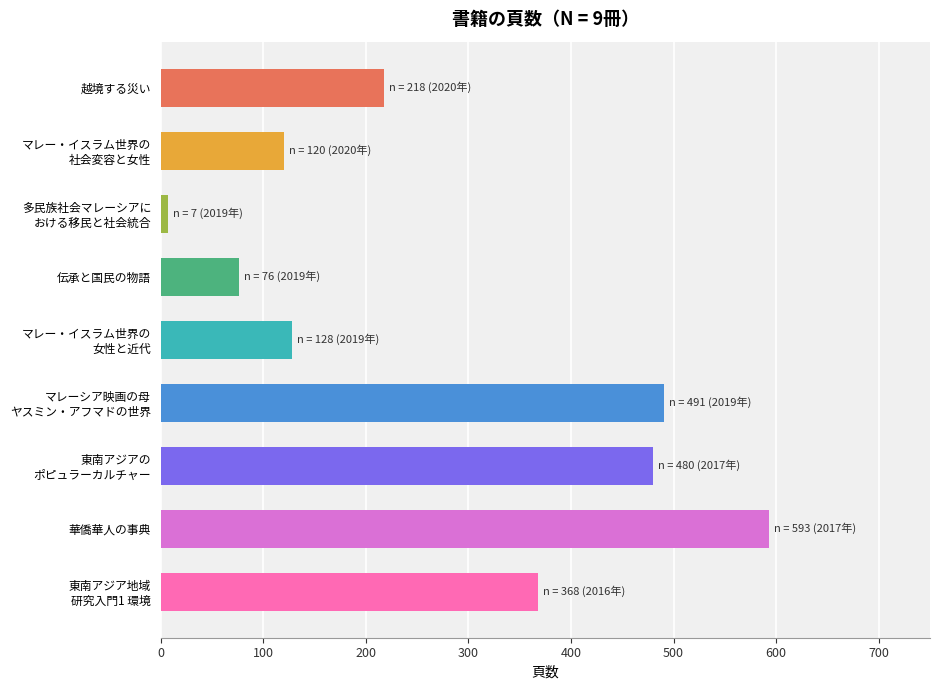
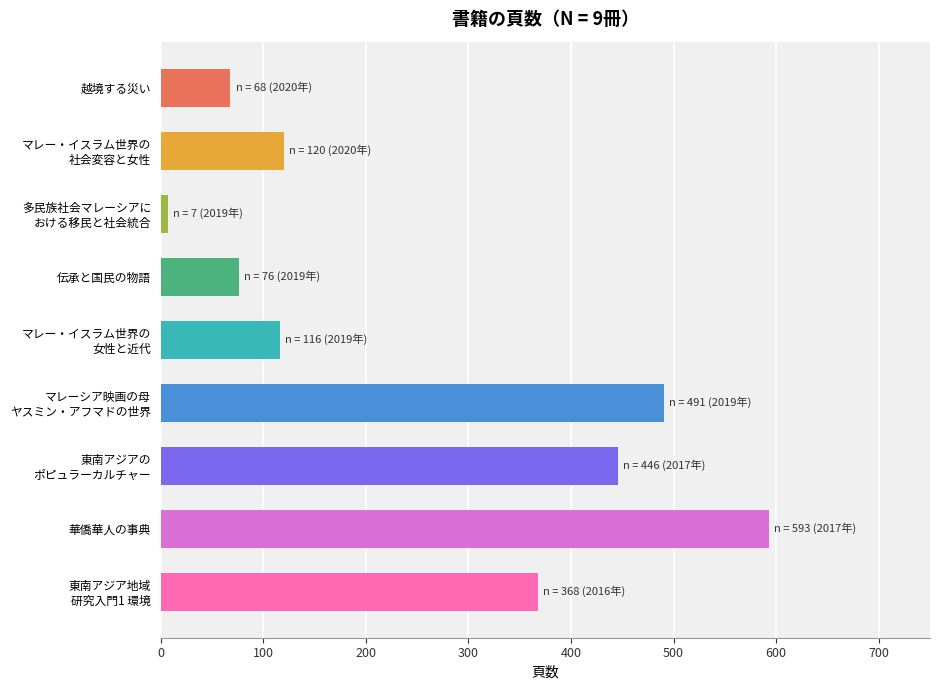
越境する災い: 218 -> 68
マレー・イスラム世界の 女性と近代: 128 -> 116
東南アジアの ポピュラーカルチャー: 480 -> 446
